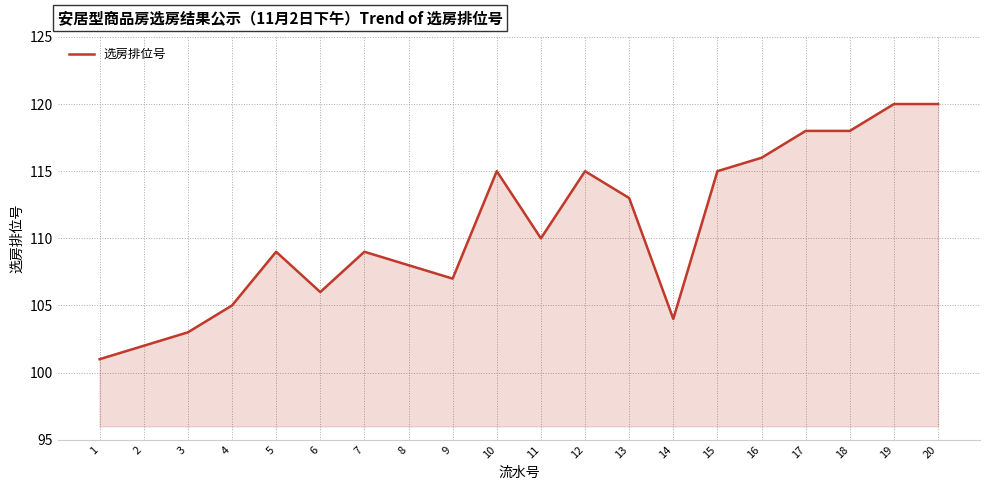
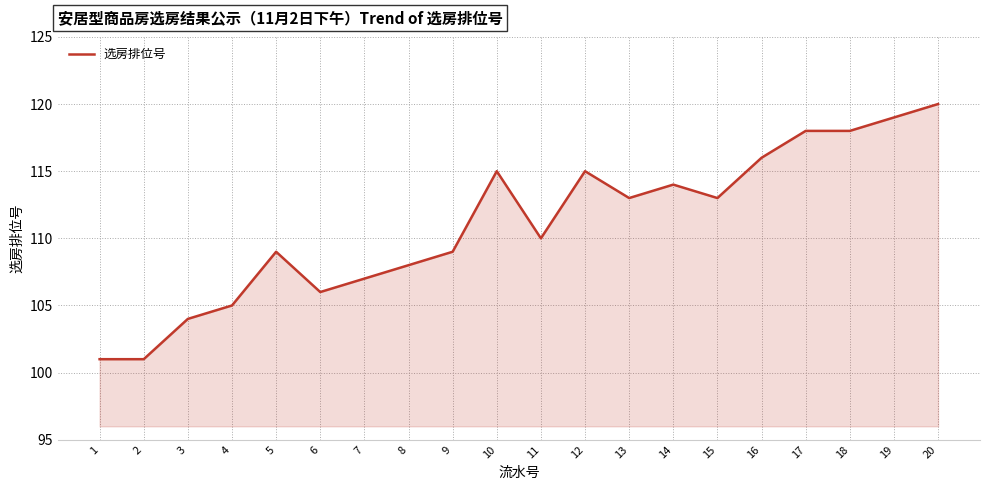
2: 102 -> 101
3: 103 -> 104
7: 109 -> 107
9: 107 -> 109
14: 104 -> 114
15: 115 -> 113
19: 120 -> 119
